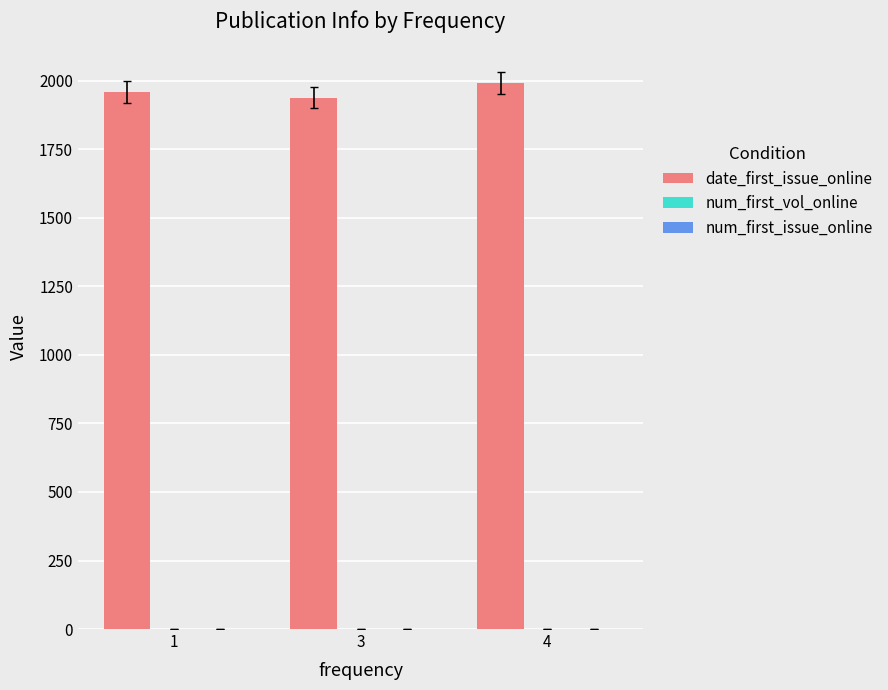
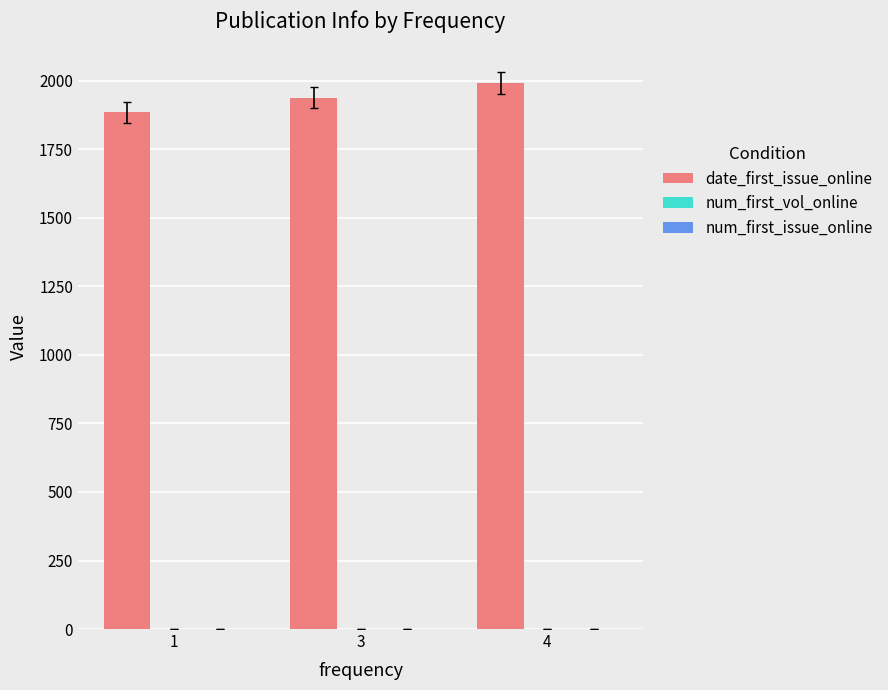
date_first_issue_online, 1: 1960 -> 1890
